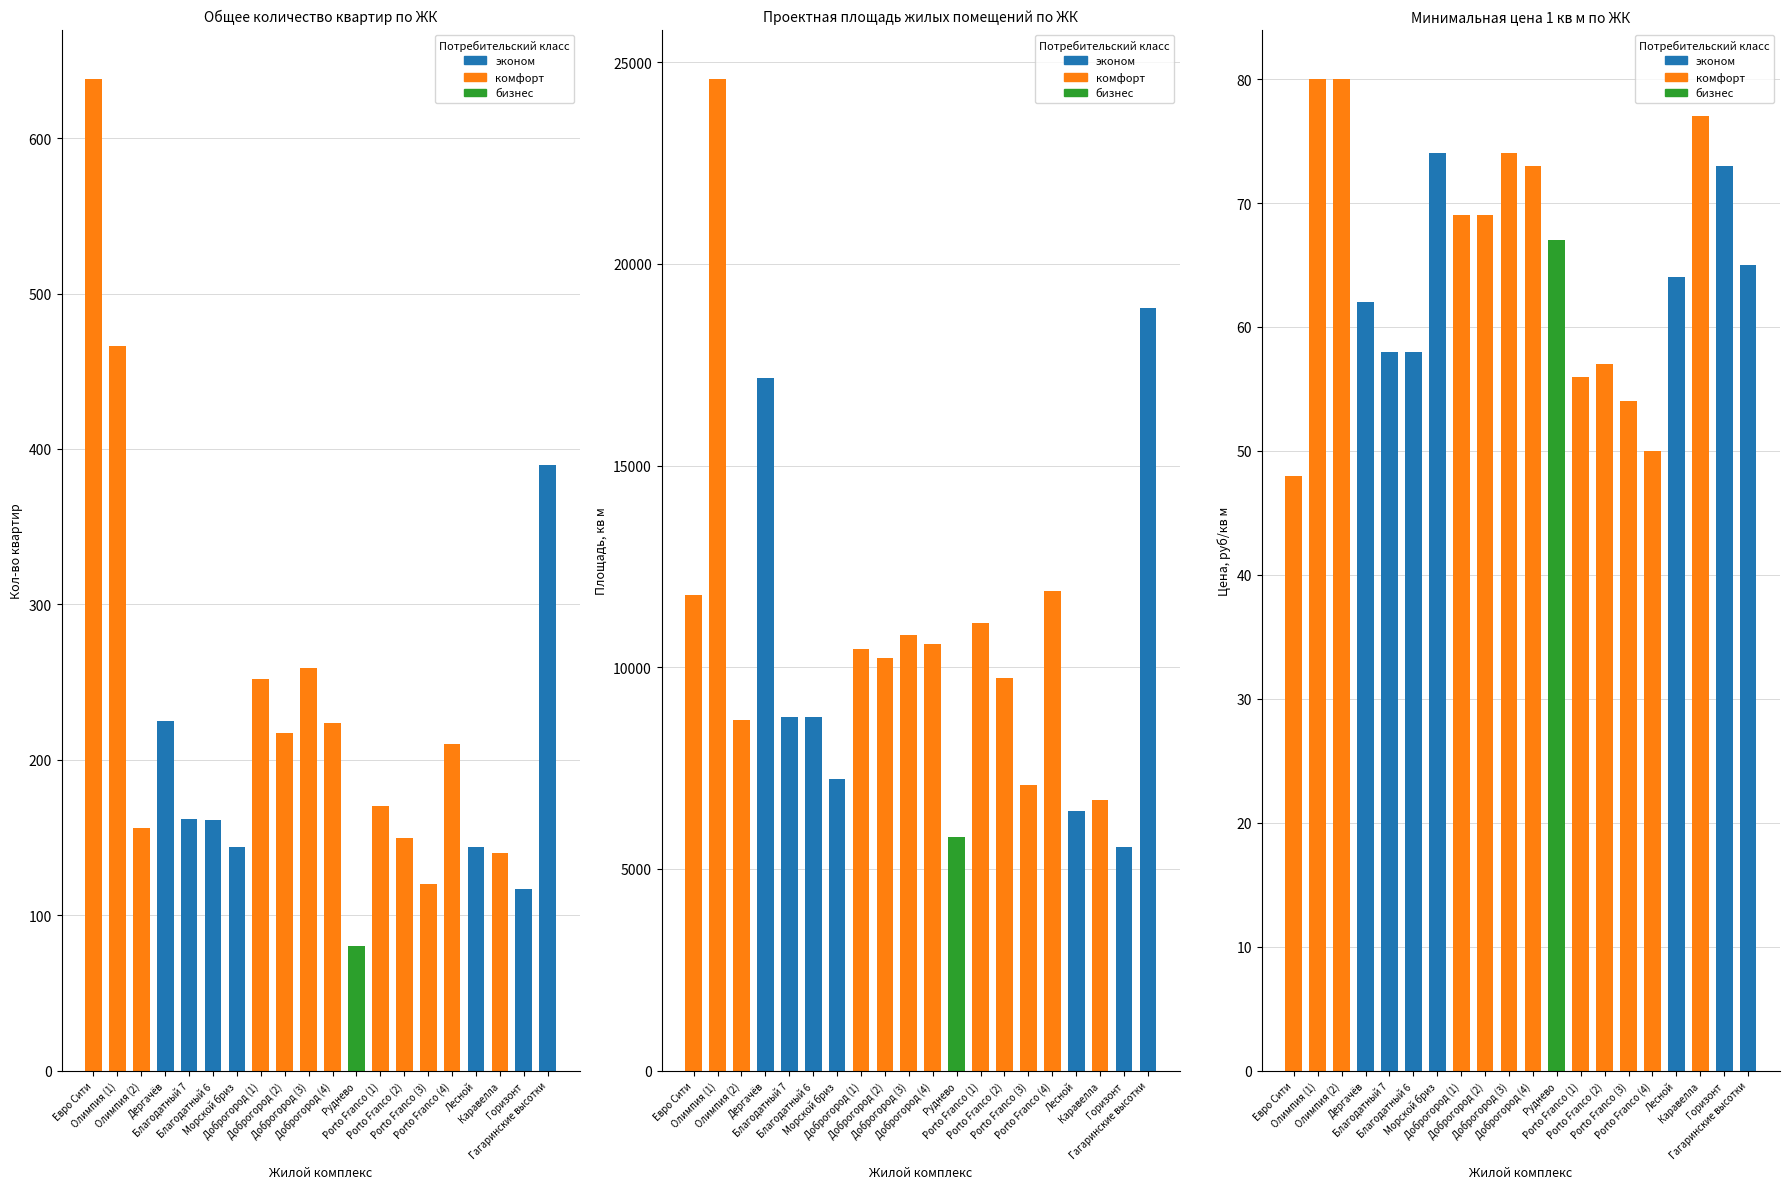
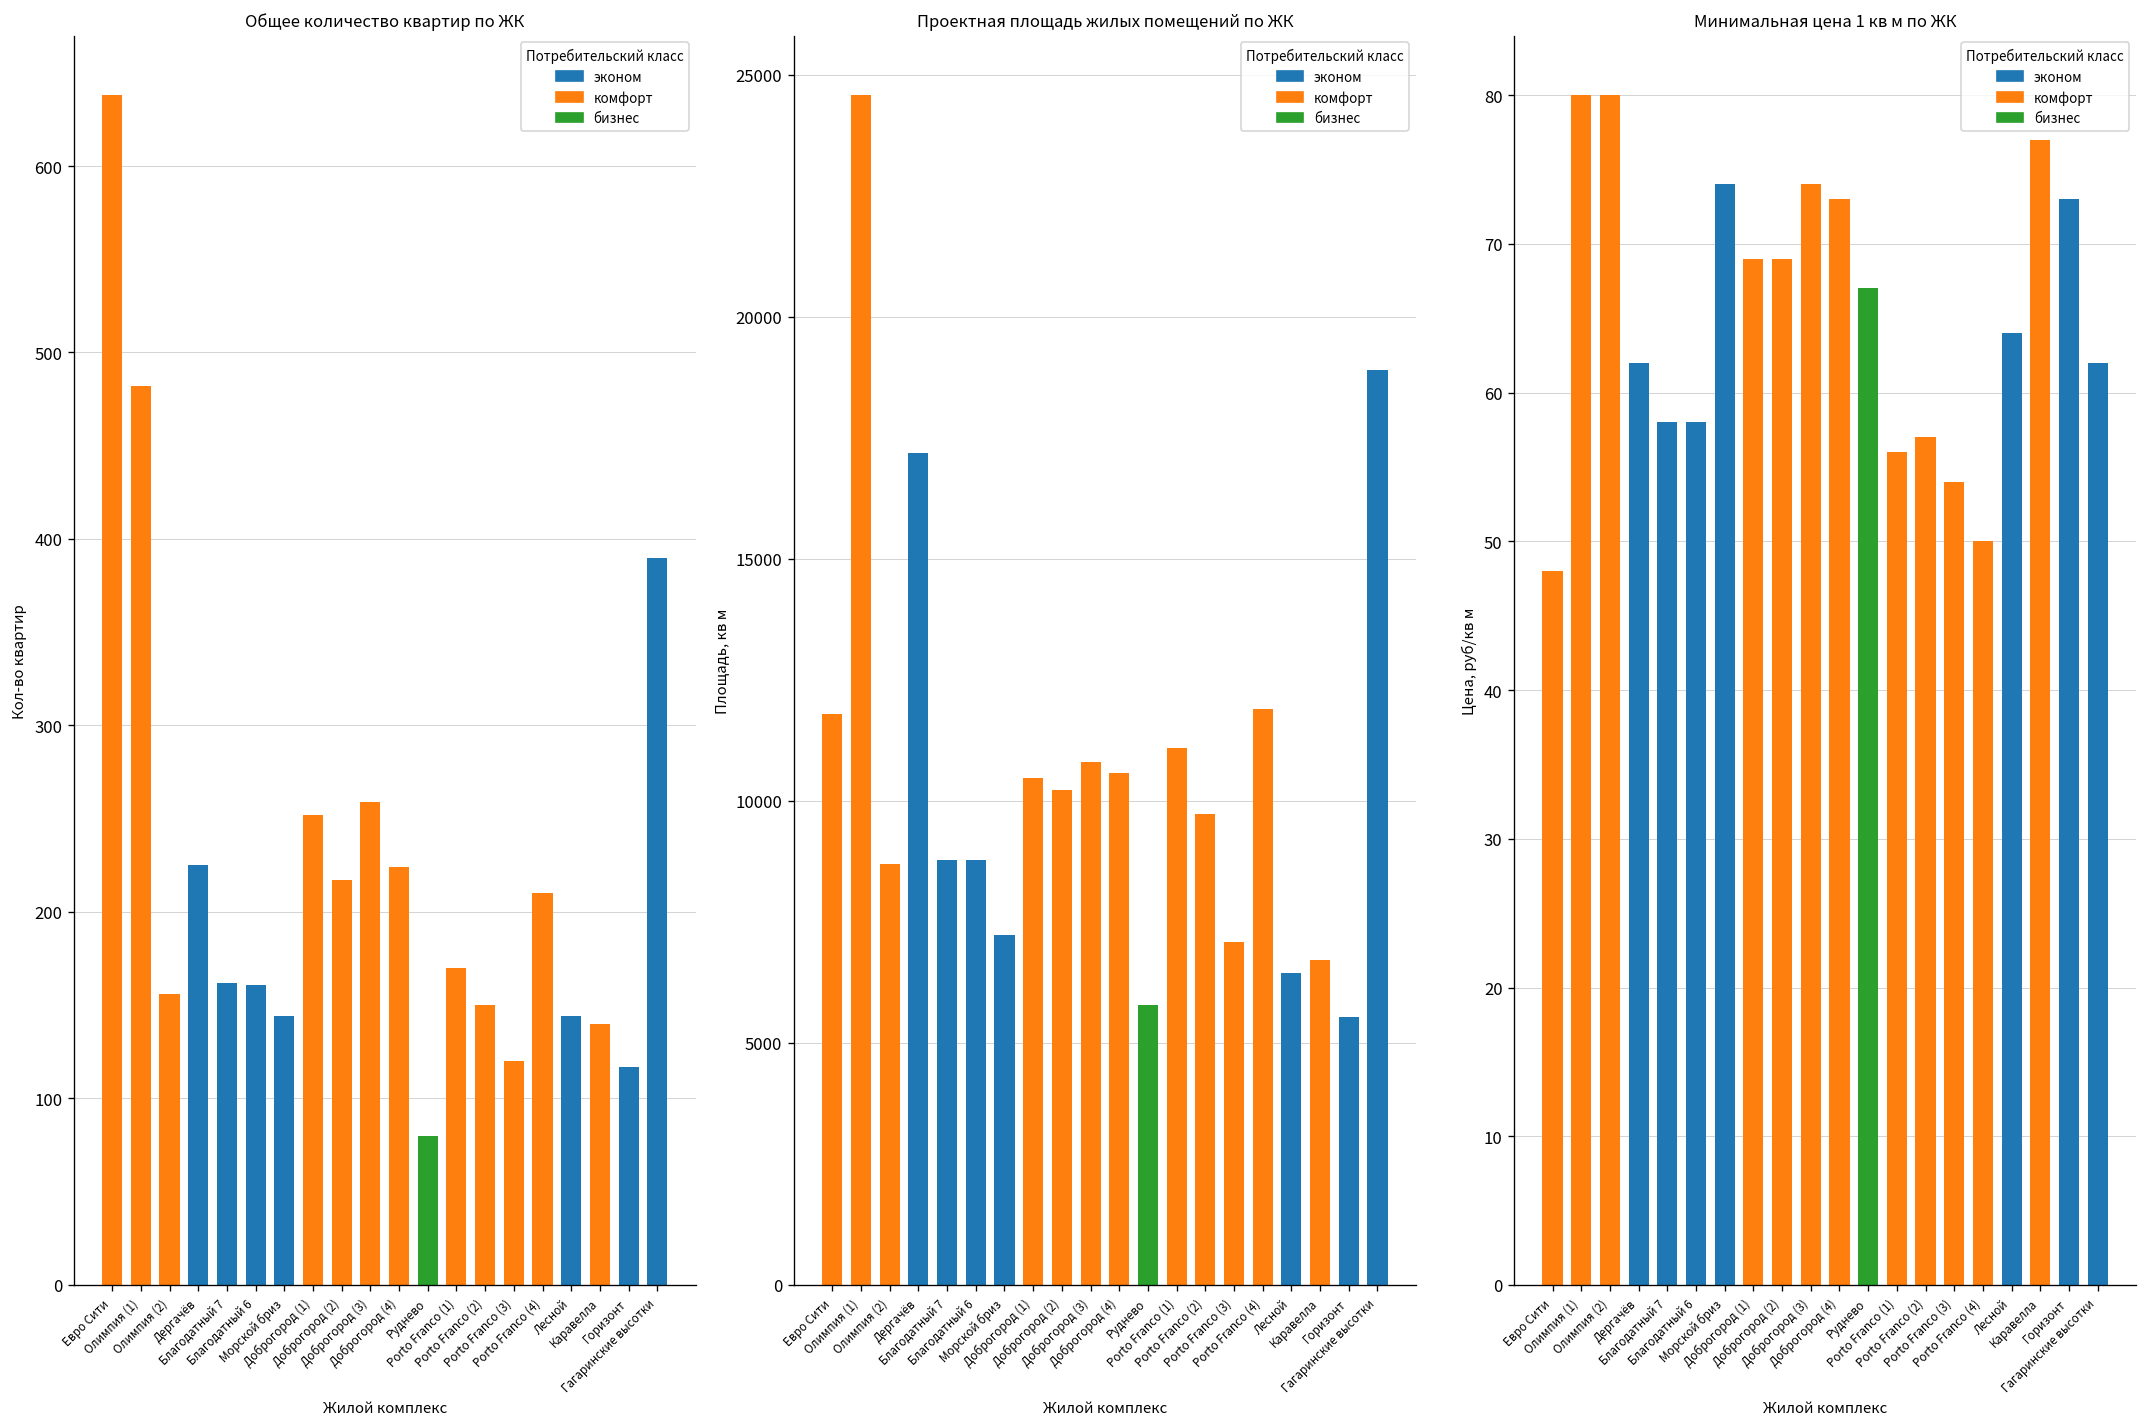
Общее количество квартир по ЖК, Олимпия (1): 466 -> 482
Минимальная цена 1 кв м по ЖК, Гагаринские высотки: 65 -> 62
